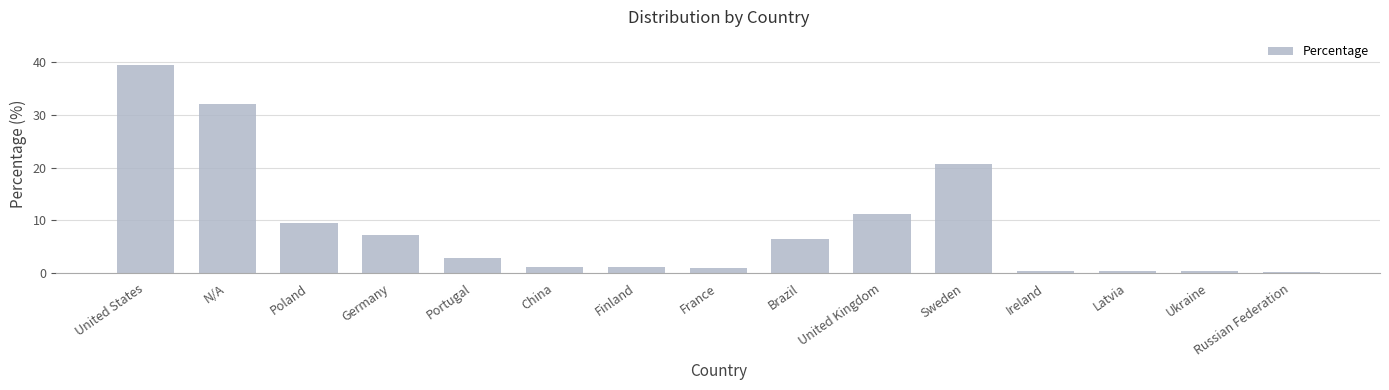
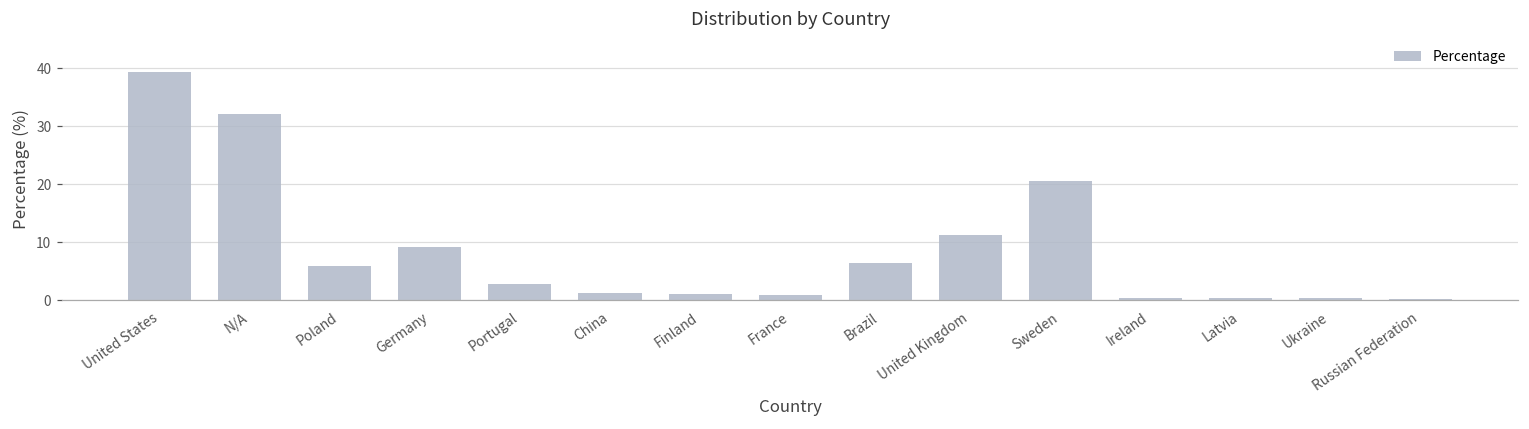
Poland: 9 -> 6
Germany: 7 -> 9
